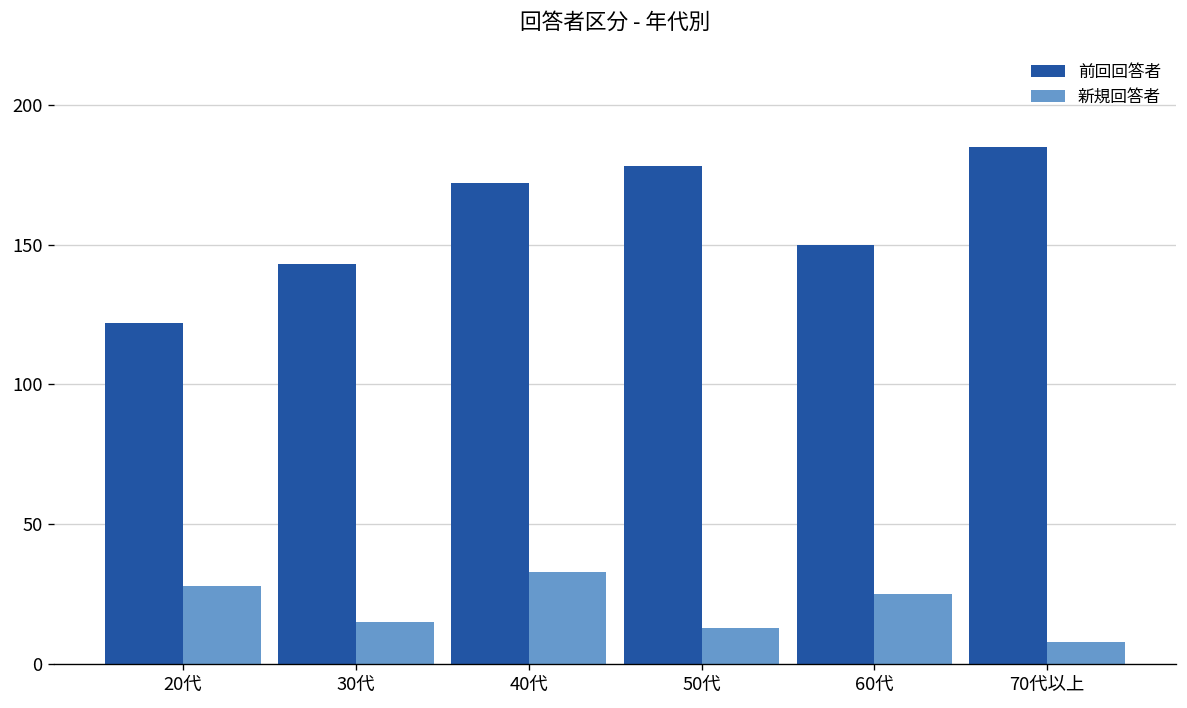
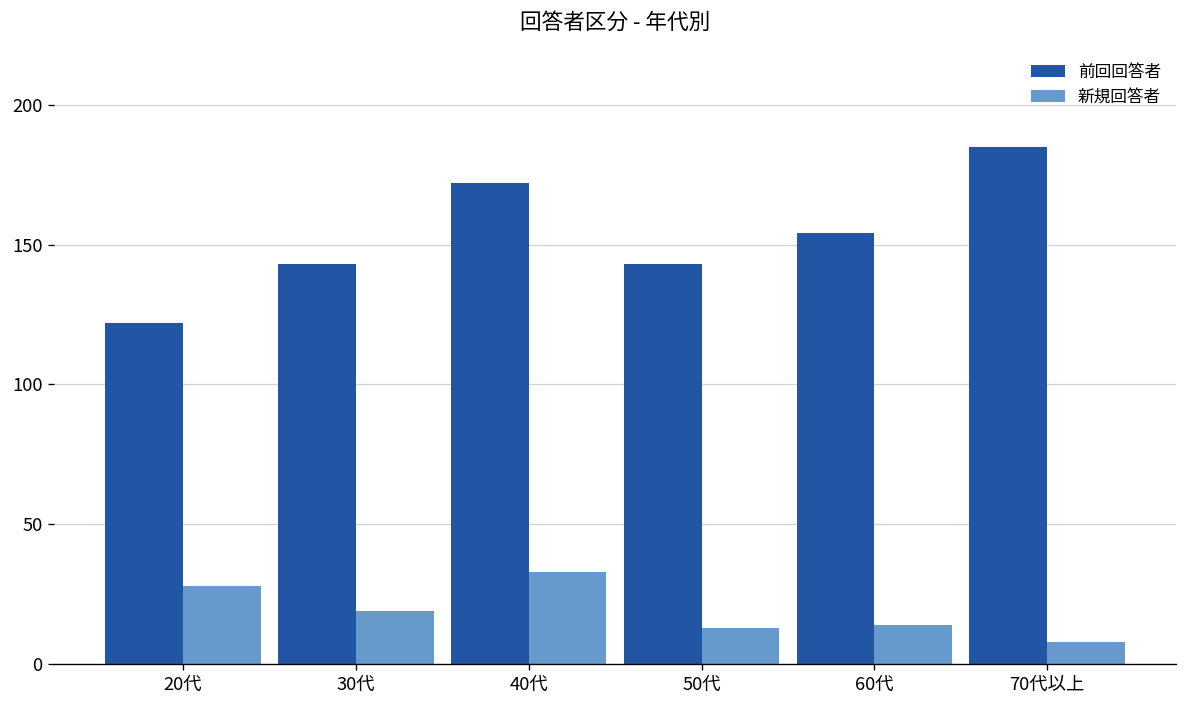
新規回答者, 30代: 15 -> 19
前回回答者, 50代: 178 -> 143
前回回答者, 60代: 150 -> 154
新規回答者, 60代: 25 -> 14
